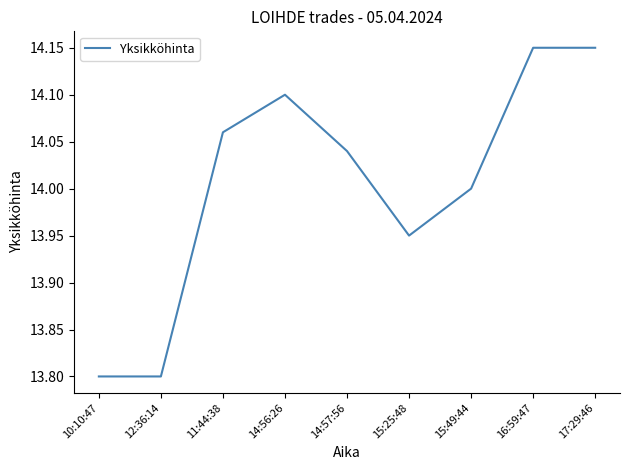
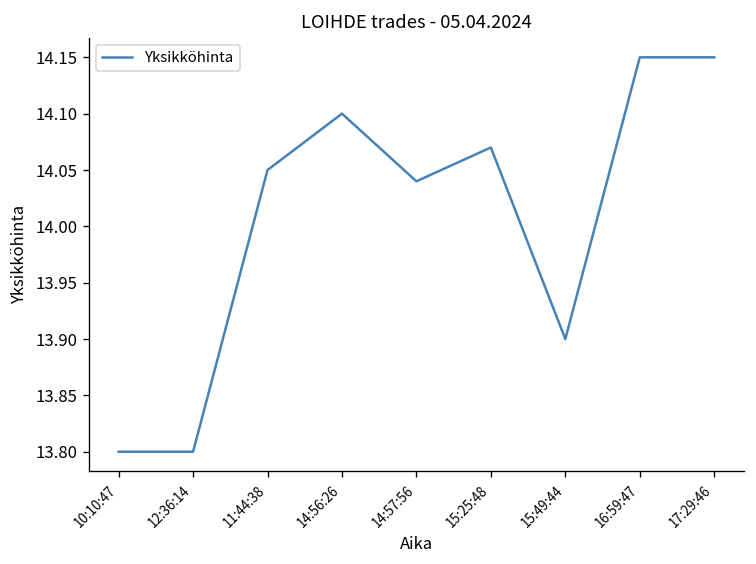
11:44:38: 14.06 -> 14.05
15:25:48: 13.95 -> 14.07
15:49:44: 14.0 -> 13.9
